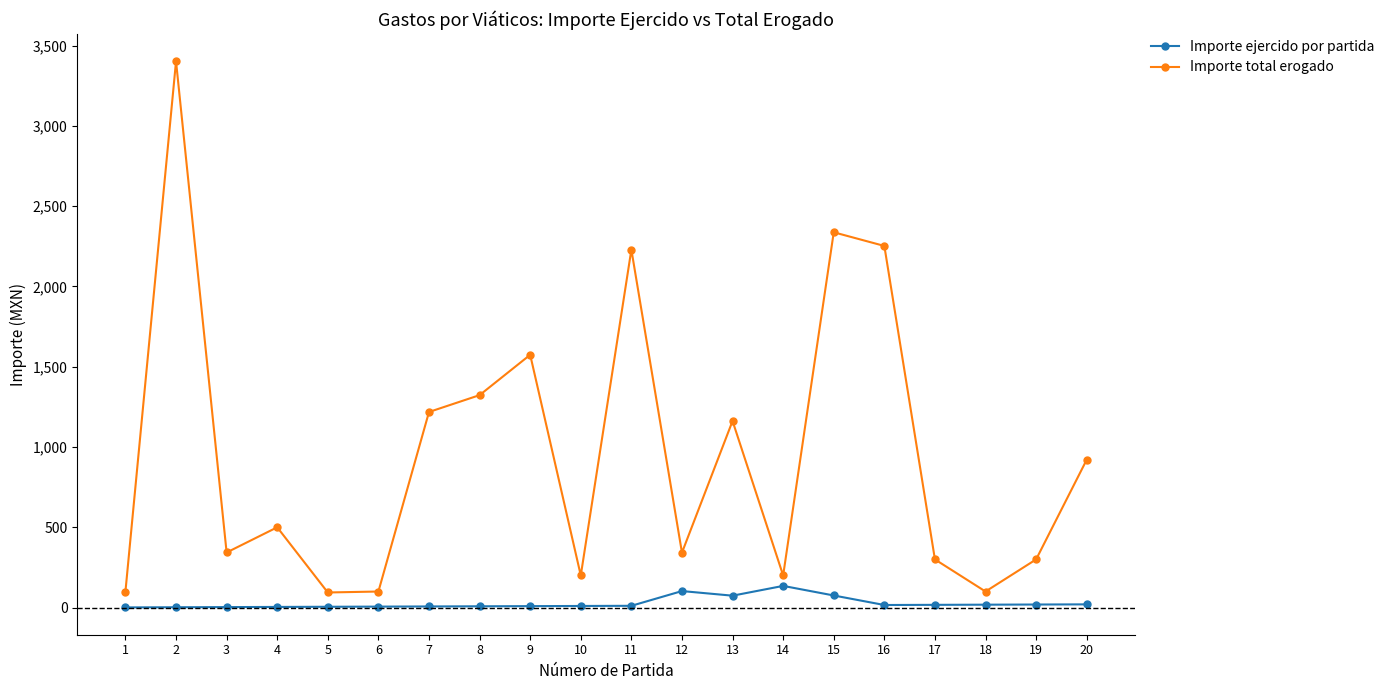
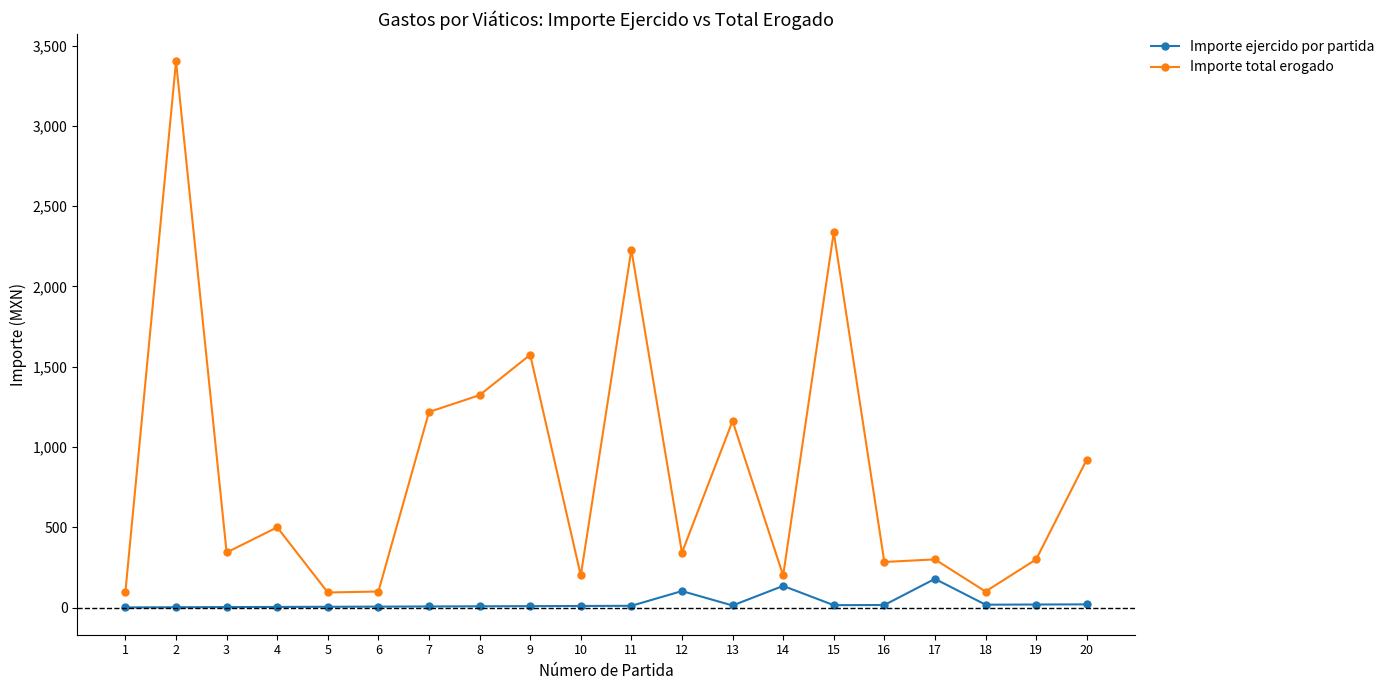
Importe ejercido por partida, 13: 70 -> 10
Importe ejercido por partida, 15: 80 -> 20
Importe total erogado, 16: 2,250 -> 280
Importe ejercido por partida, 17: 20 -> 180
